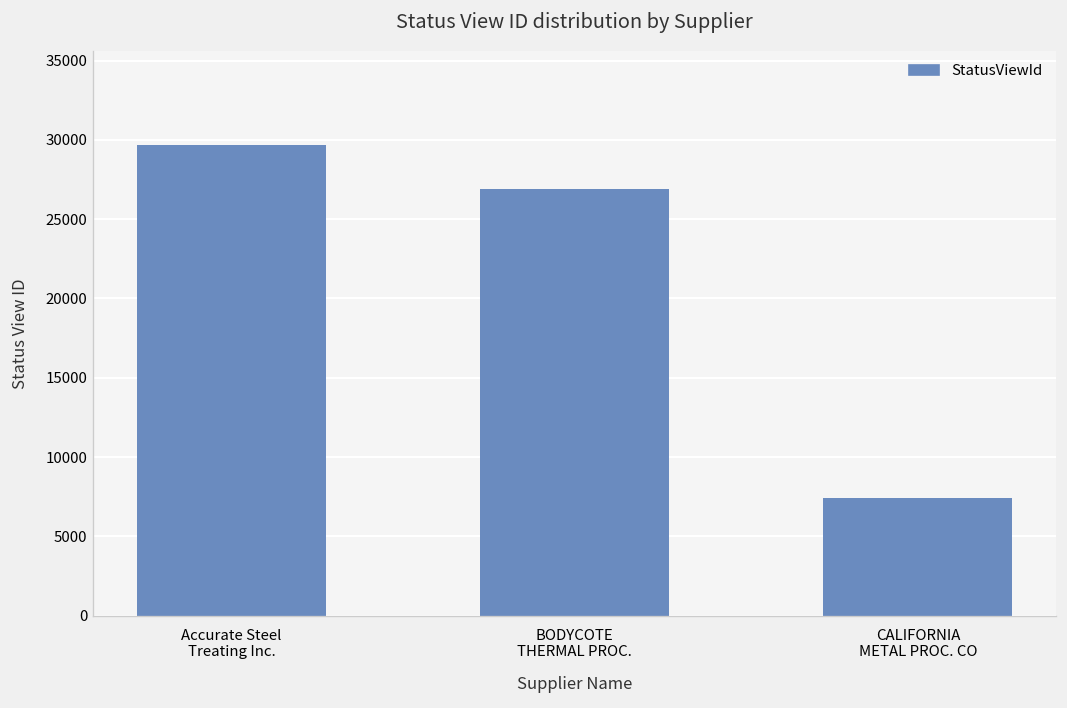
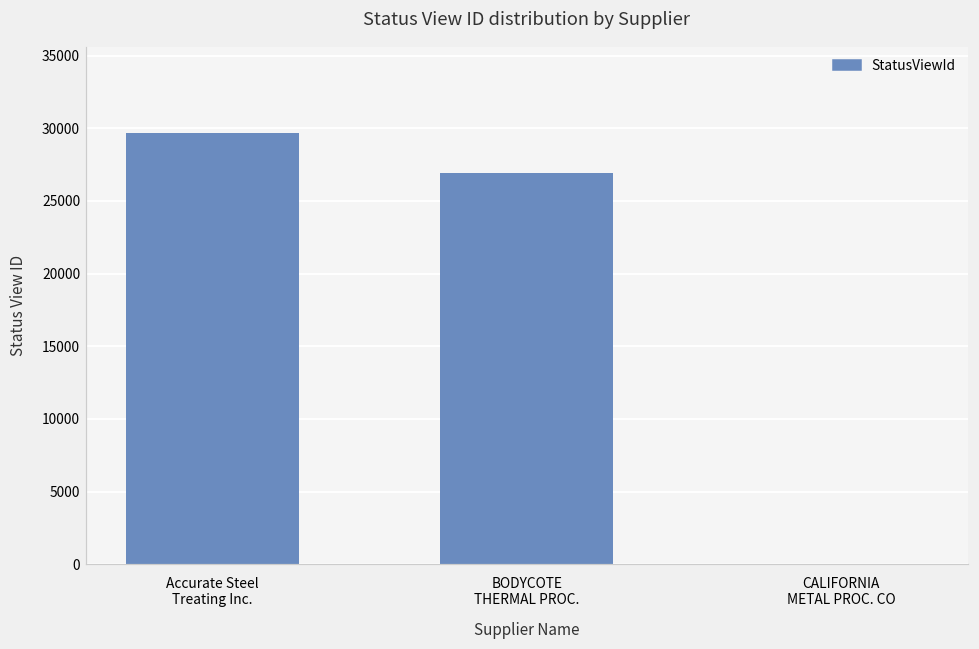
CALIFORNIA METAL PROC. CO: 7400 -> 0
